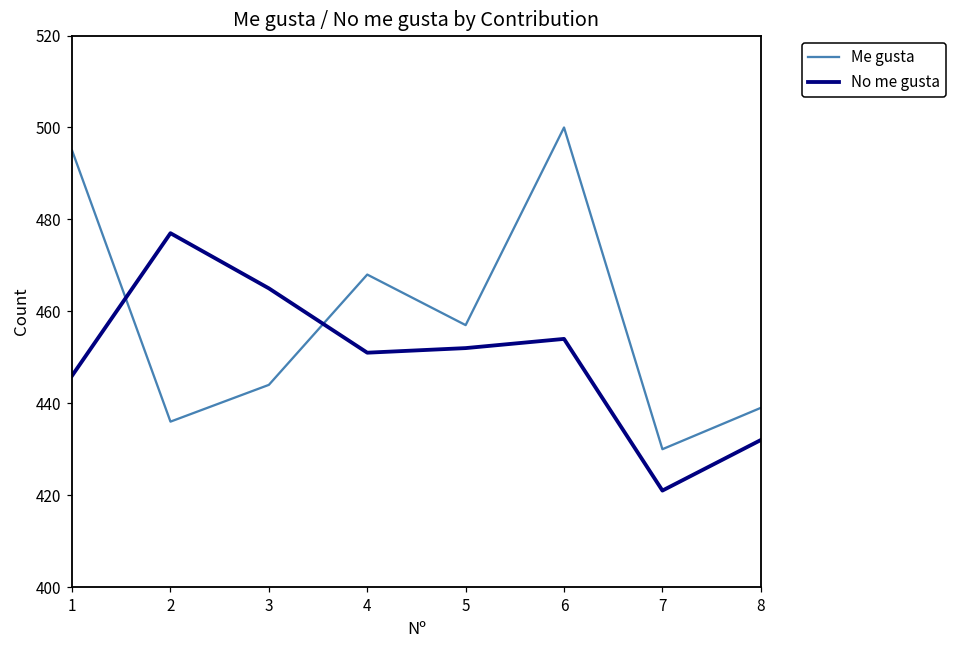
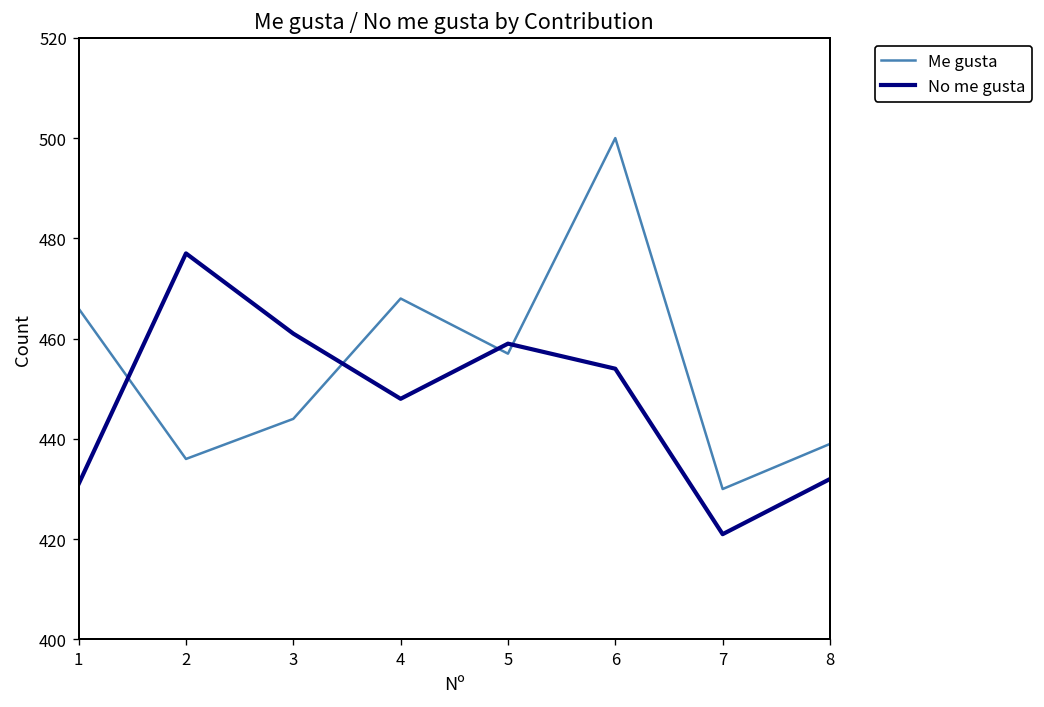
Me gusta, 1: 495 -> 466
No me gusta, 1: 446 -> 431
No me gusta, 3: 465 -> 461
No me gusta, 4: 451 -> 448
No me gusta, 5: 452 -> 459
